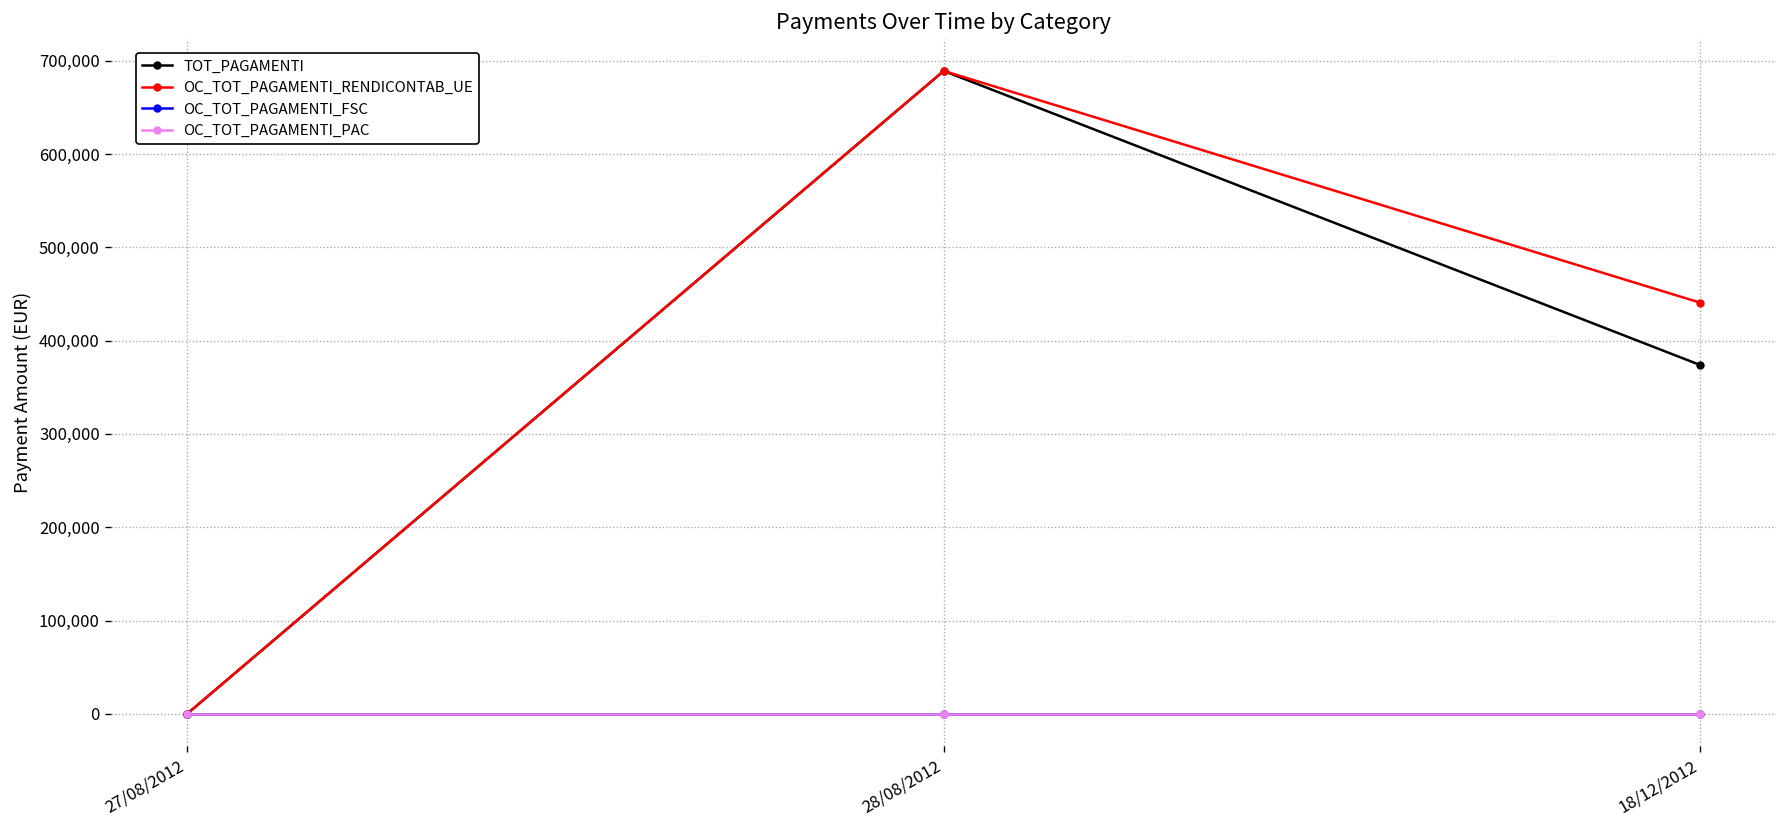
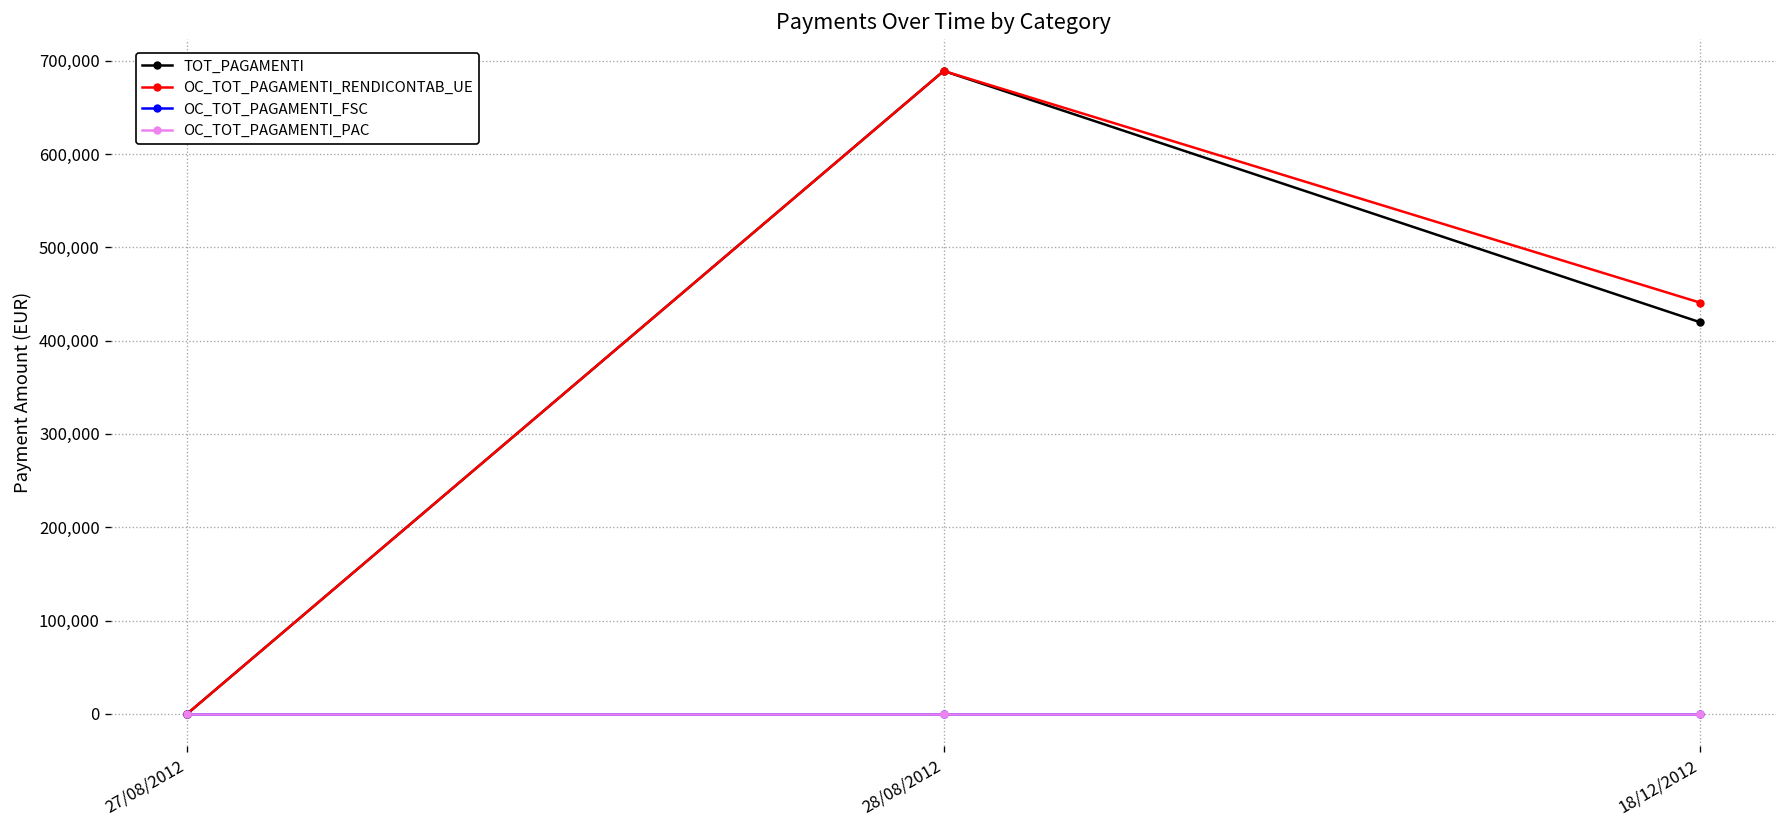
TOT_PAGAMENTI, 18/12/2012: 370,000 -> 420,000
